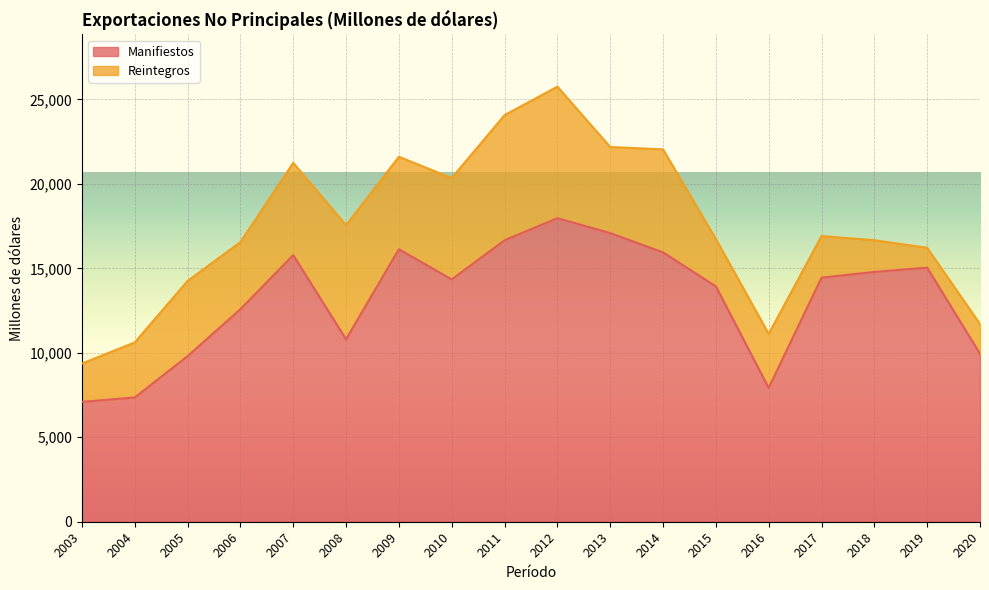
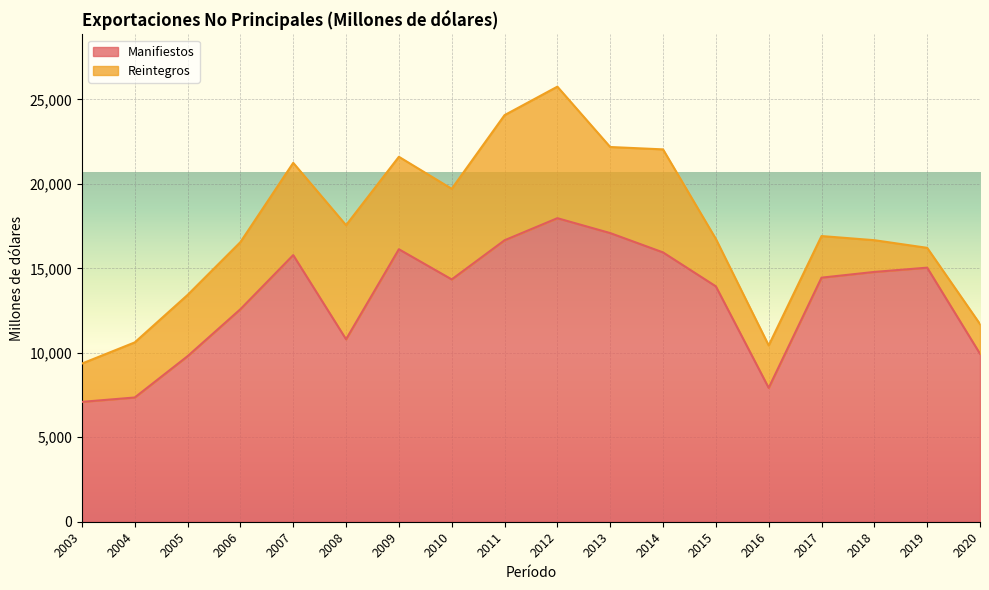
Reintegros, 2005: 4,500 -> 3,600
Reintegros, 2010: 6,000 -> 5,400
Reintegros, 2016: 3,200 -> 2,500
